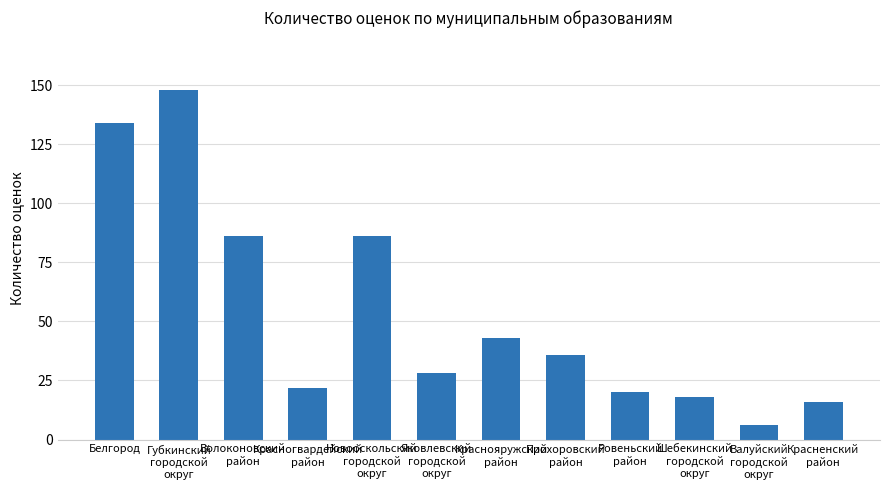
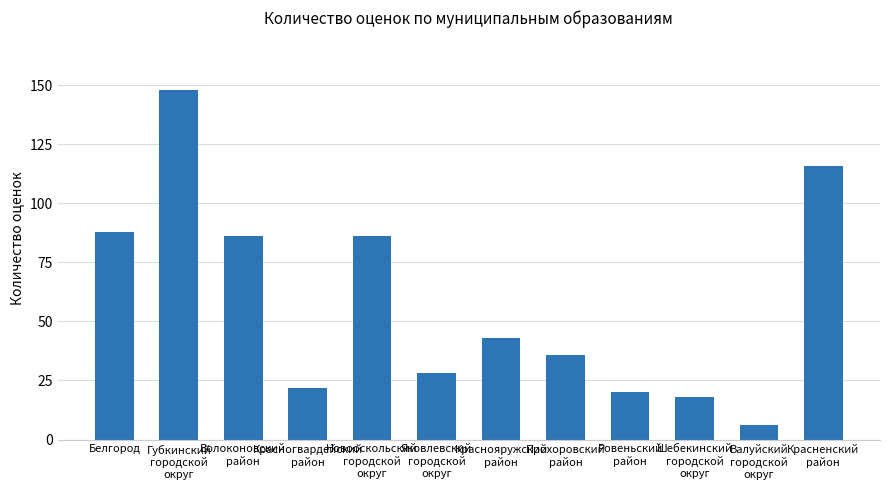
Белгород: 134 -> 88
Красненский район: 16 -> 116
